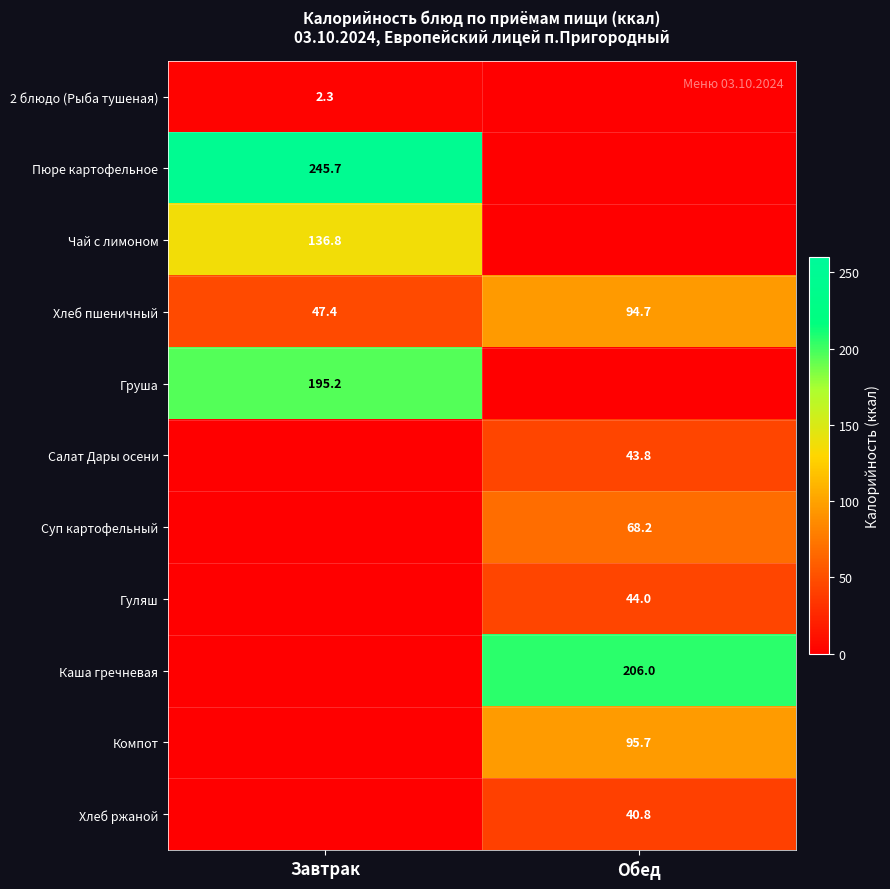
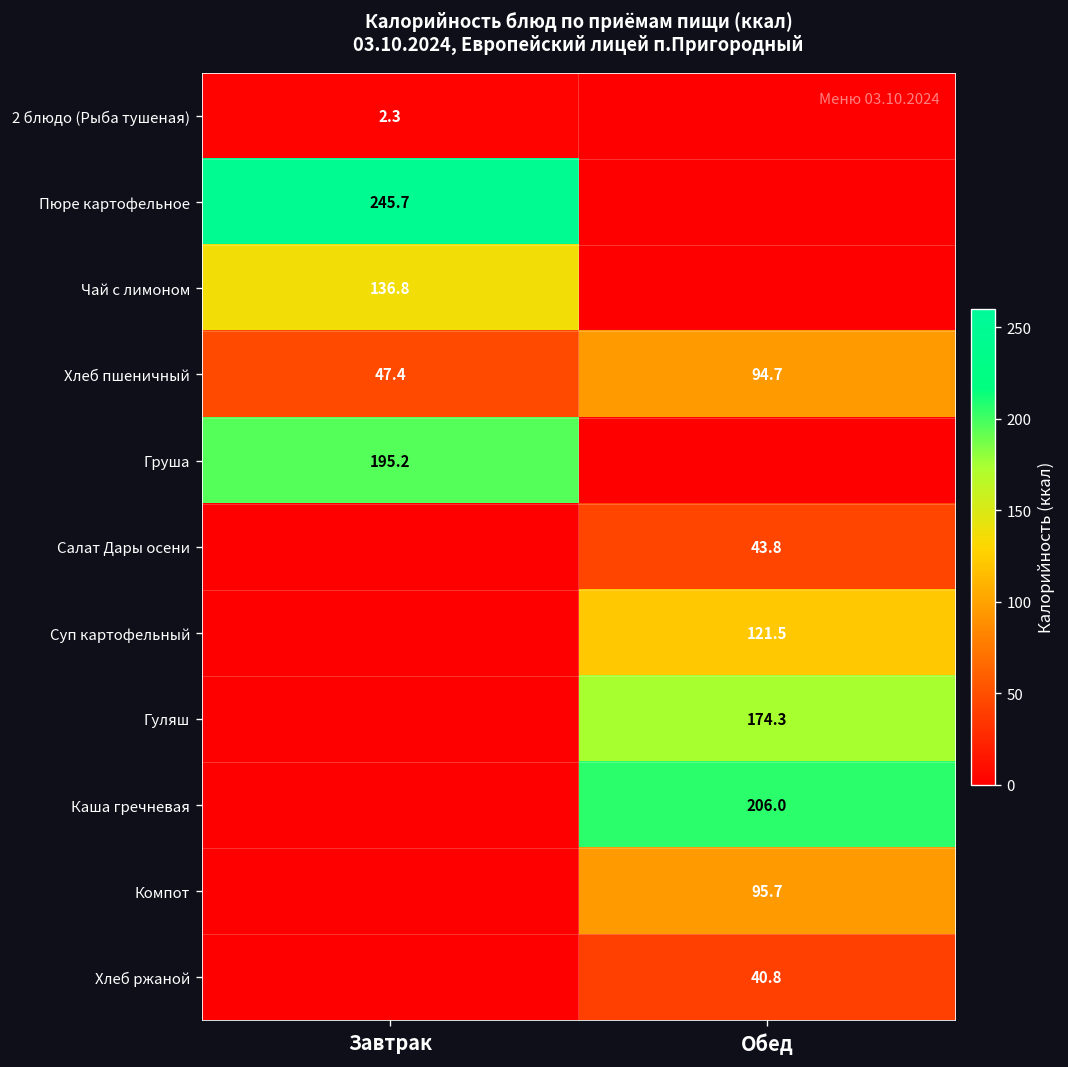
Суп картофельный, Обед: 68.2 -> 121.5
Гуляш, Обед: 44.0 -> 174.3
